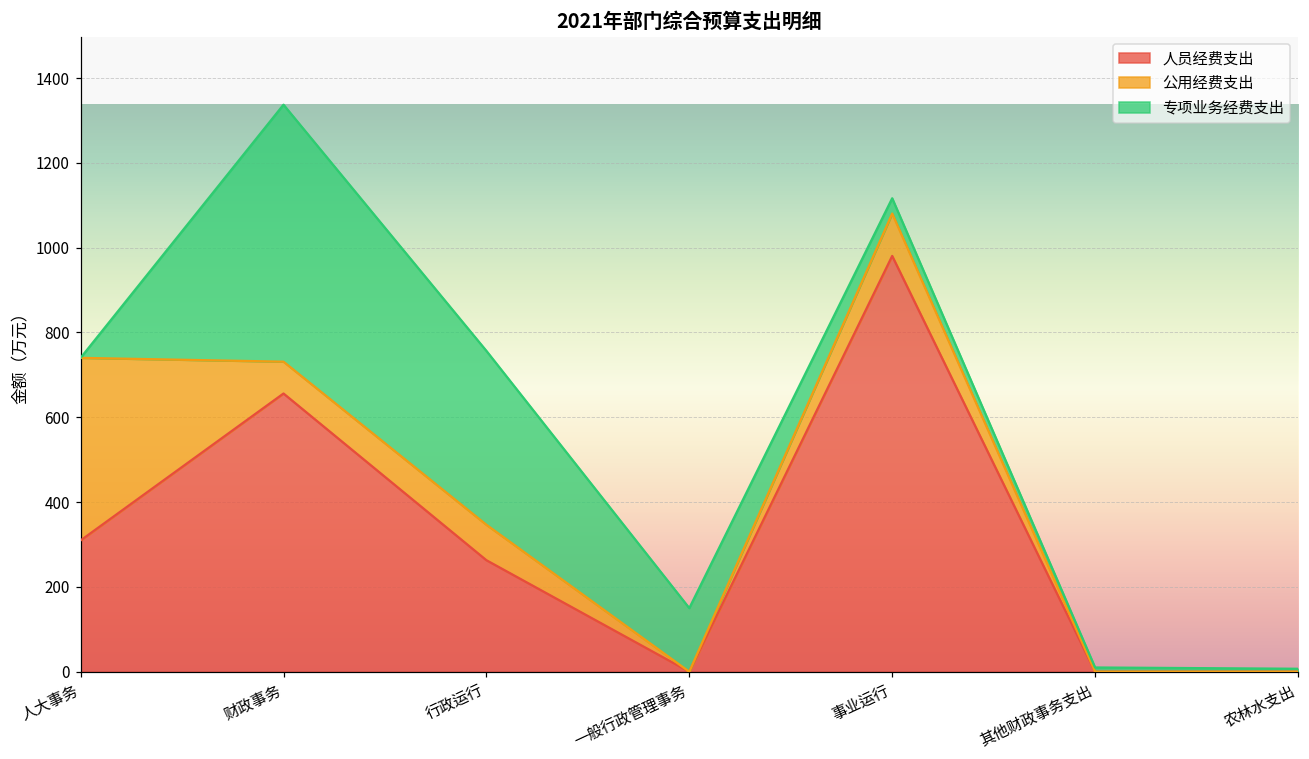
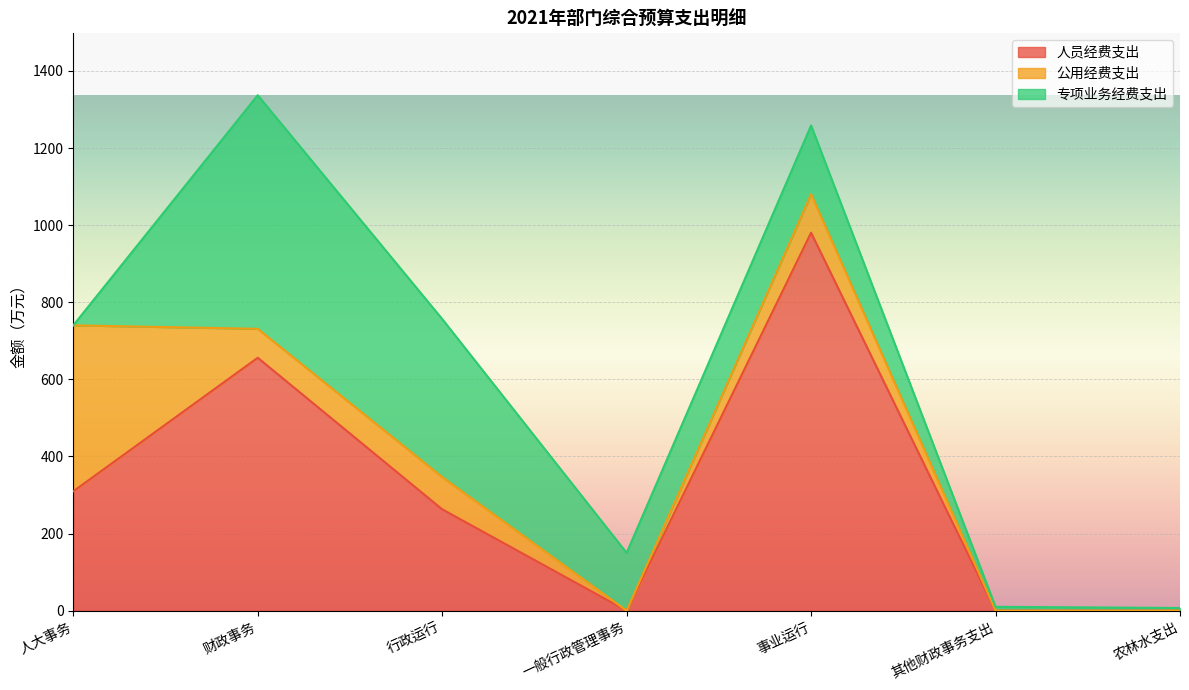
专项业务经费支出, 事业运行: 40 -> 180
